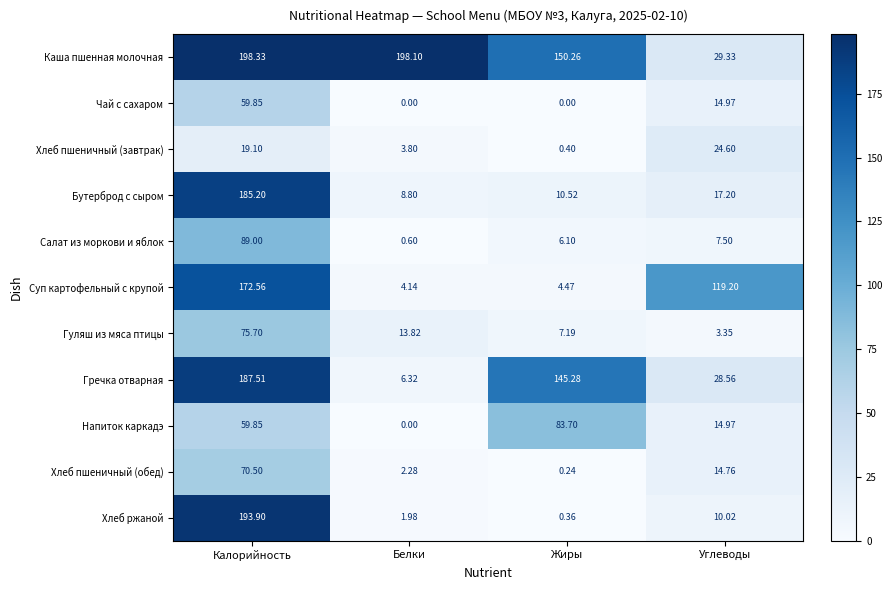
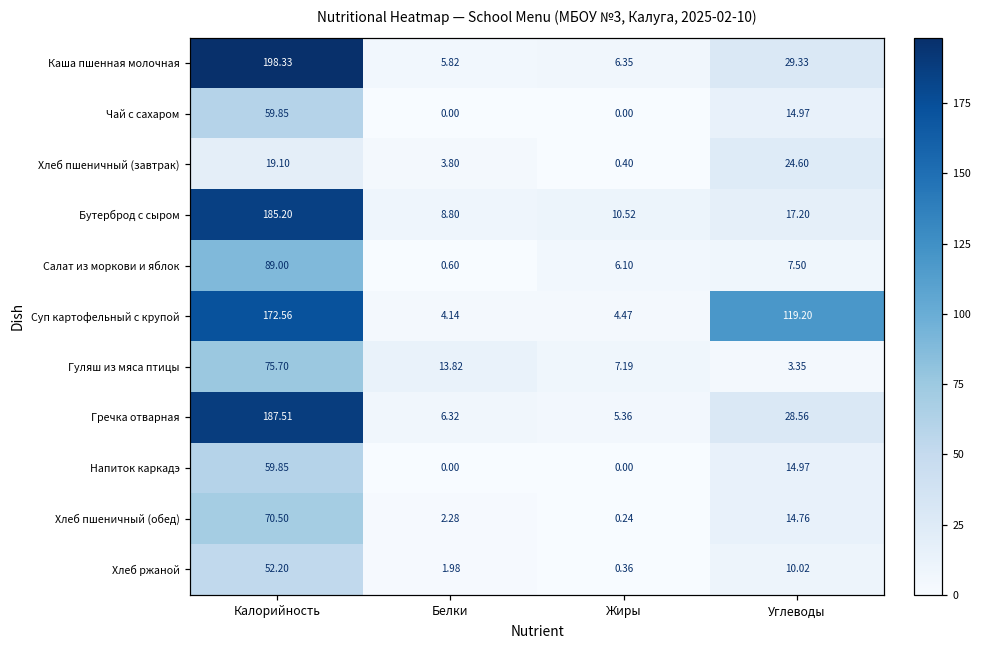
Каша пшенная молочная, Белки: 198.10 -> 5.82
Каша пшенная молочная, Жиры: 150.26 -> 6.35
Гречка отварная, Жиры: 145.28 -> 5.36
Напиток каркадэ, Жиры: 83.70 -> 0.00
Хлеб ржаной, Калорийность: 193.90 -> 52.20
